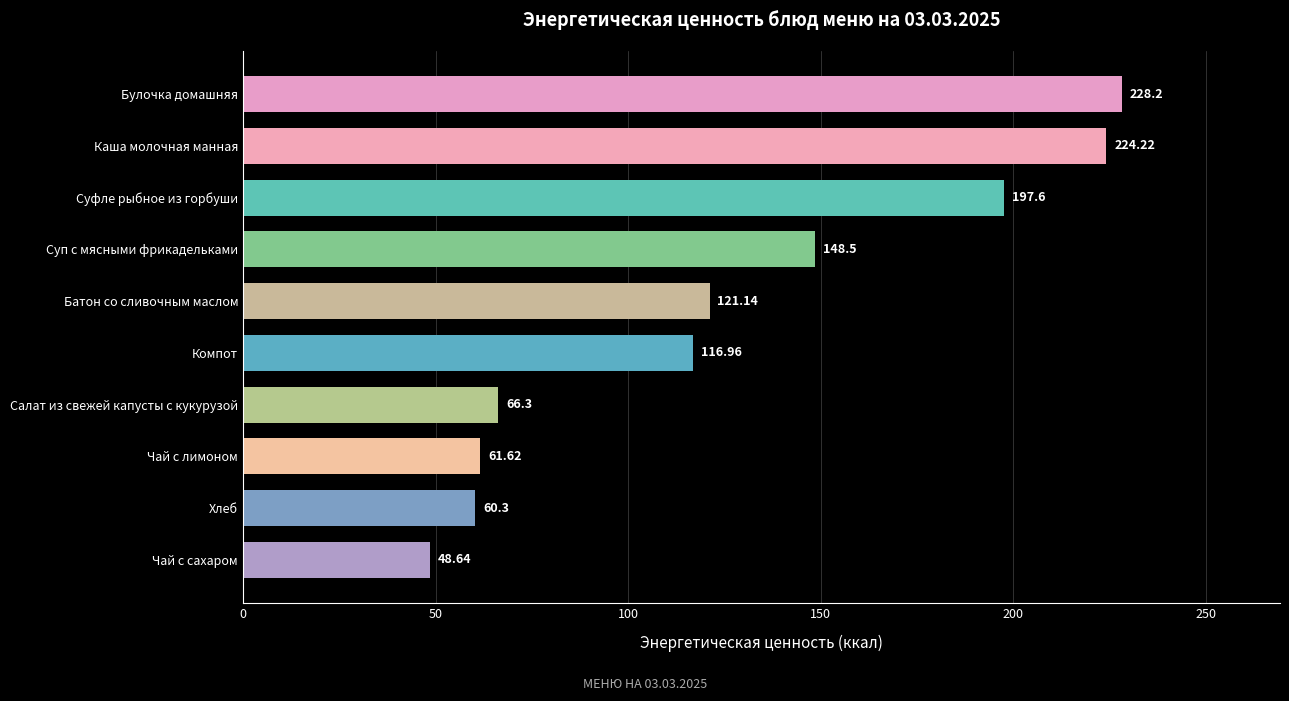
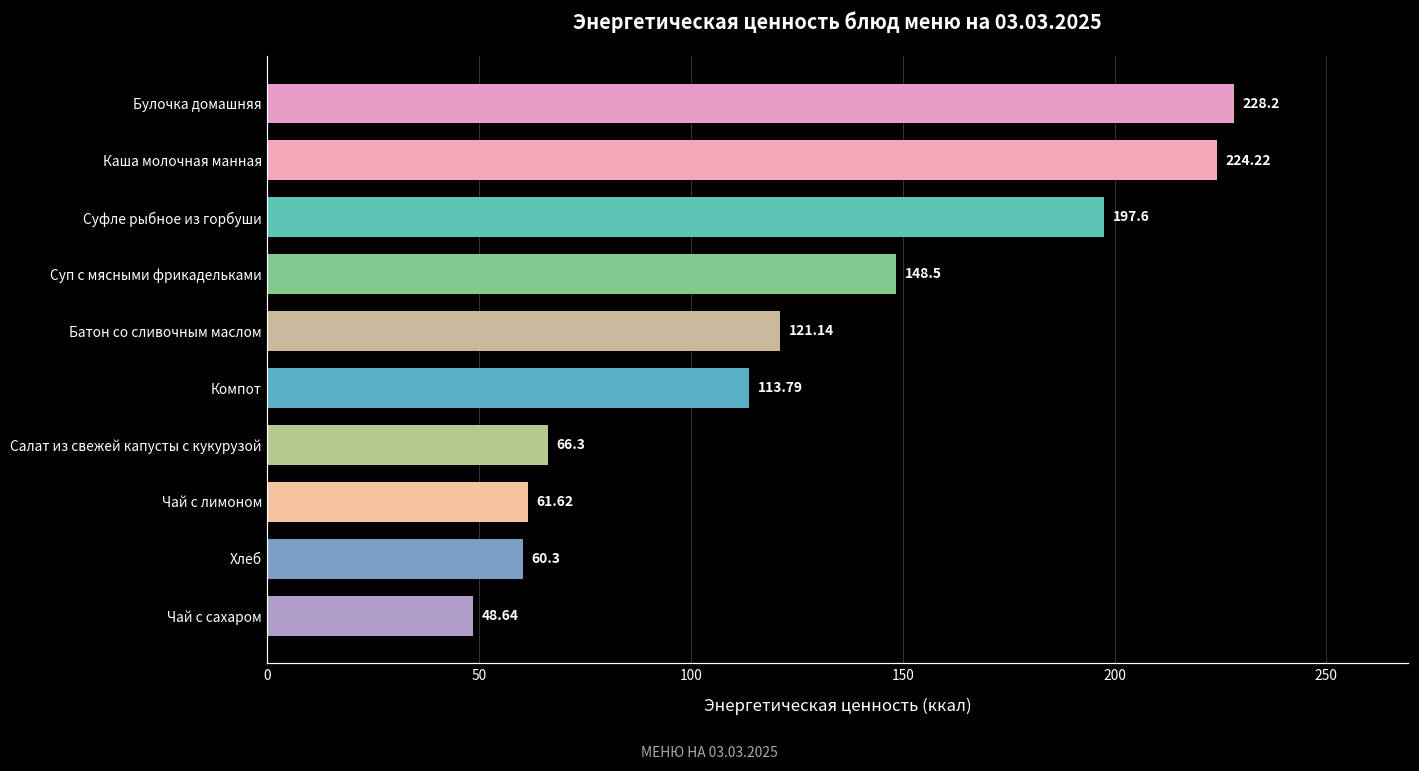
Компот: 116.96 -> 113.79
